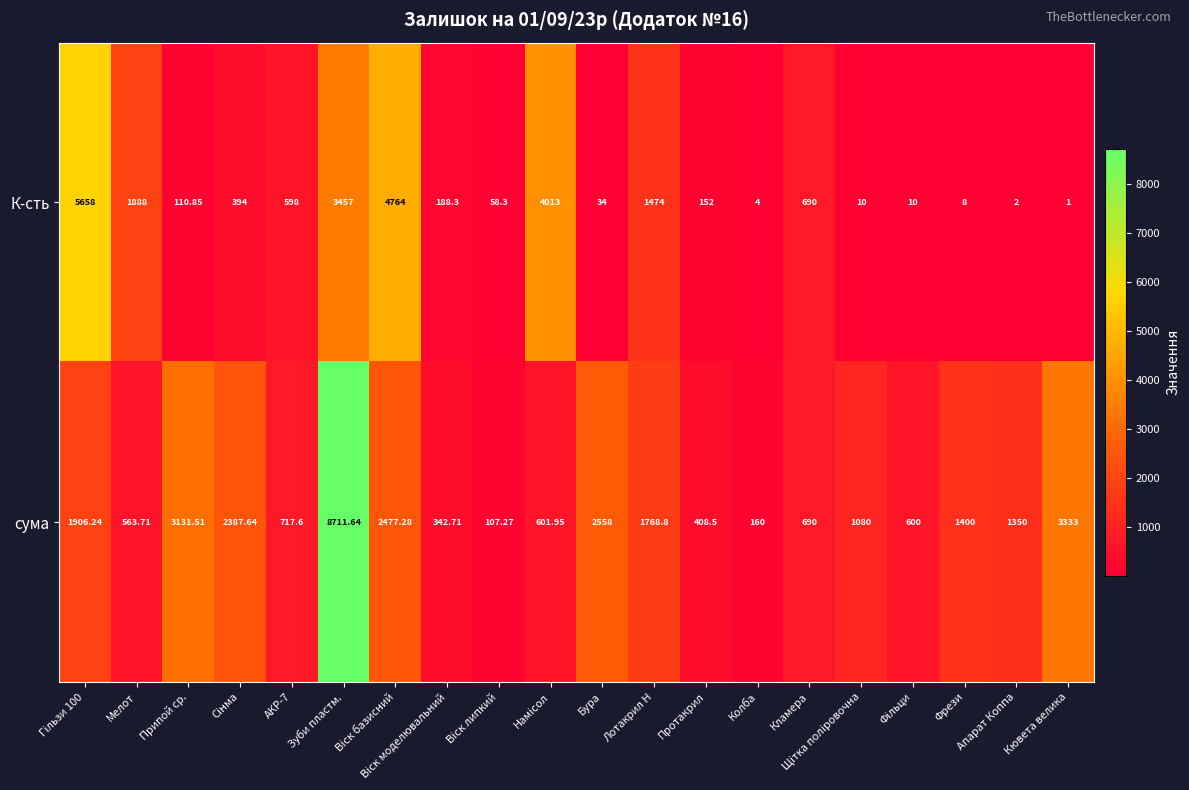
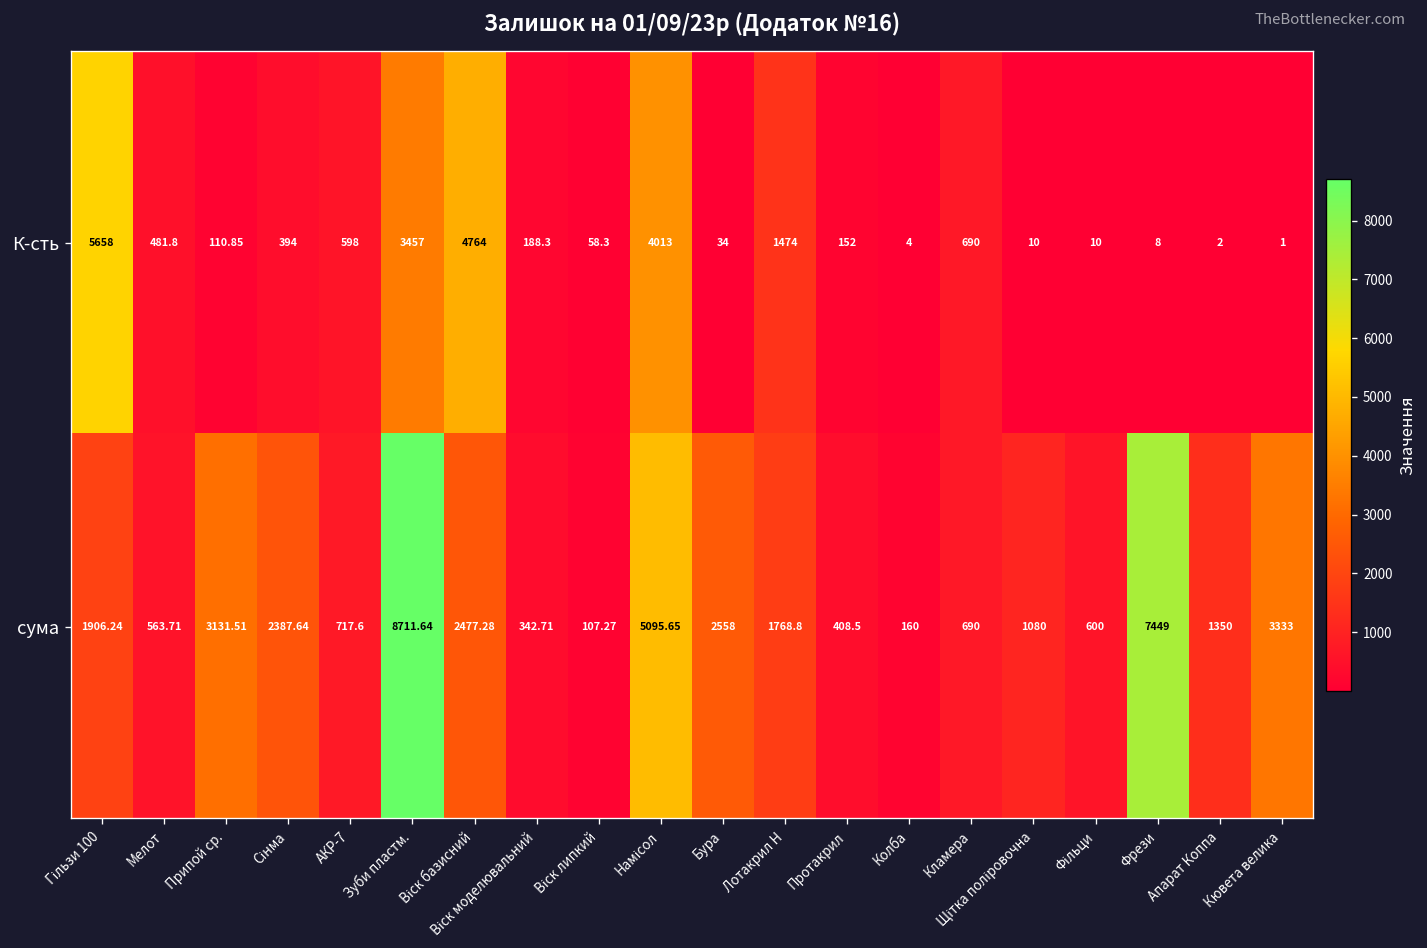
К-сть, Мелот: 1888 -> 481.8
сума, Намісол: 601.95 -> 5095.65
сума, Фрези: 1400 -> 7449
